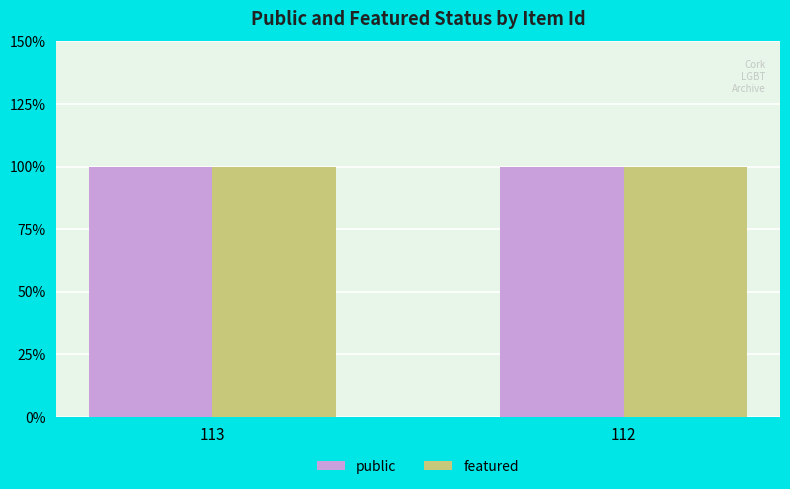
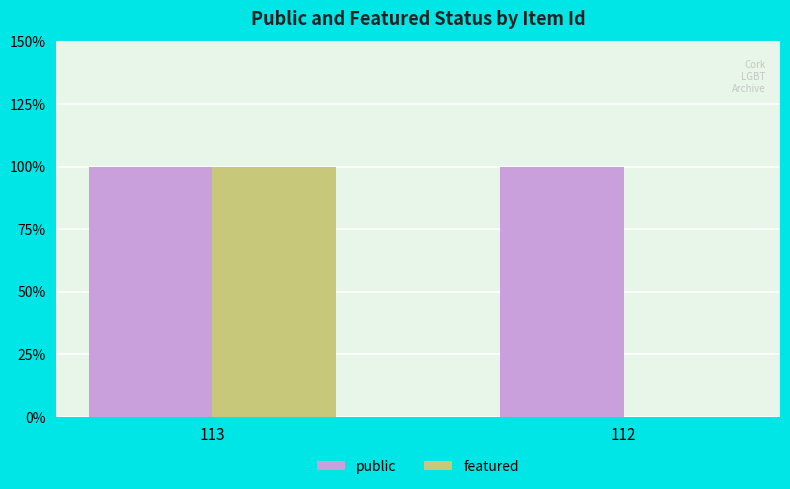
featured, 112: 100% -> 0%
